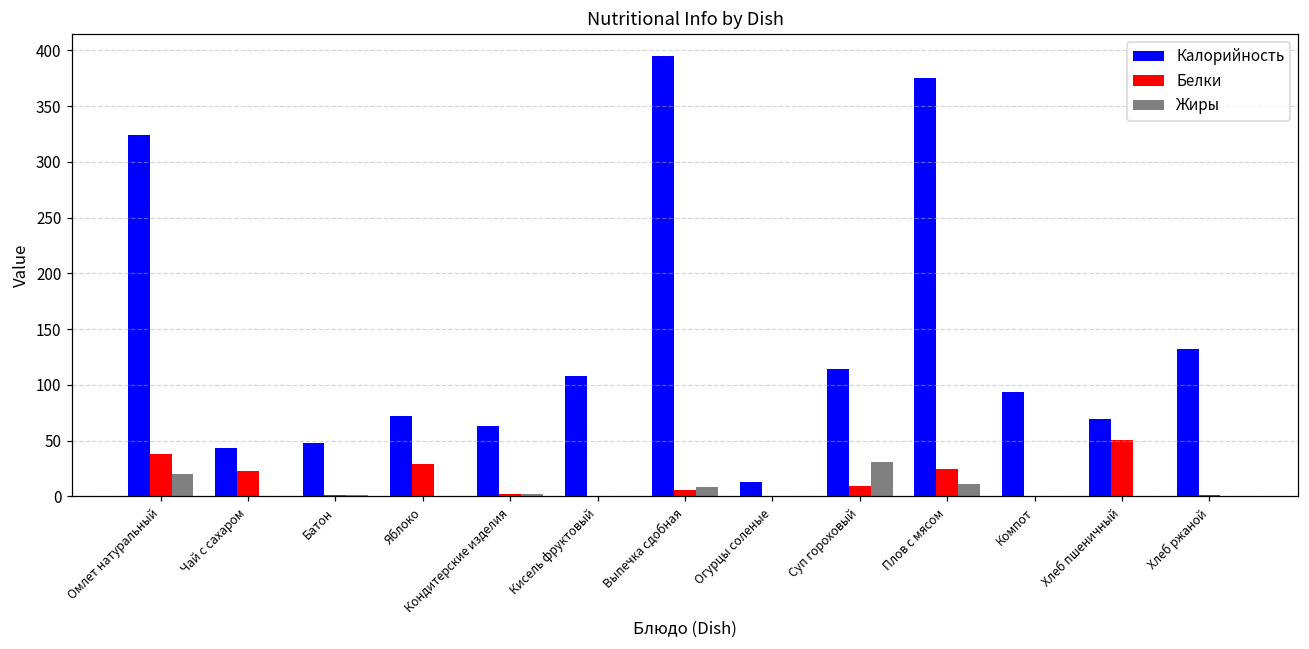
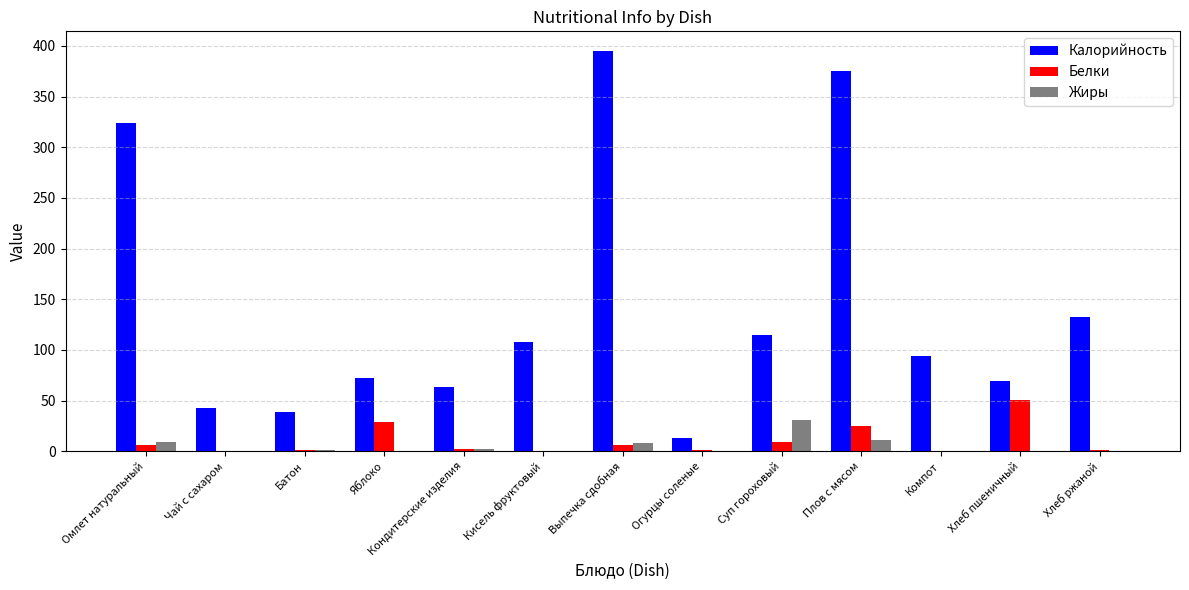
Белки, Омлет натуральный: 38 -> 6
Жиры, Омлет натуральный: 20 -> 9
Белки, Чай с сахаром: 23 -> 0
Калорийность, Батон: 48 -> 39
